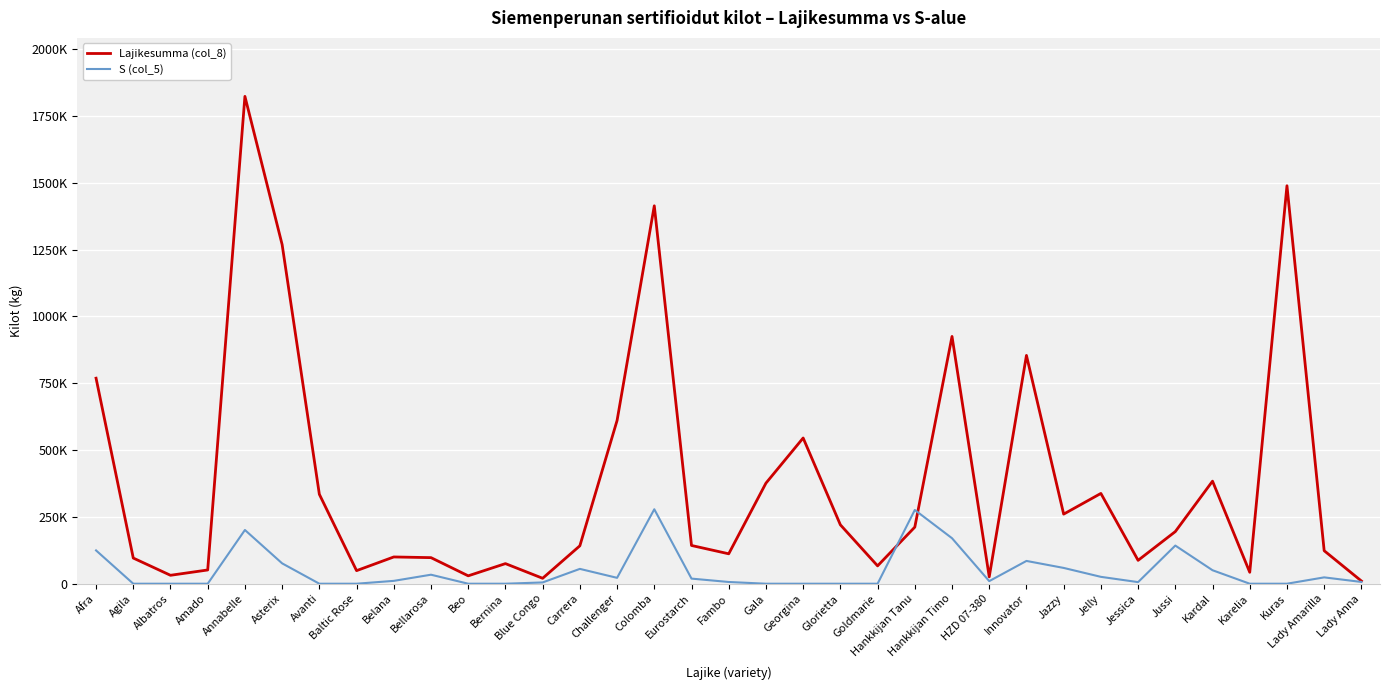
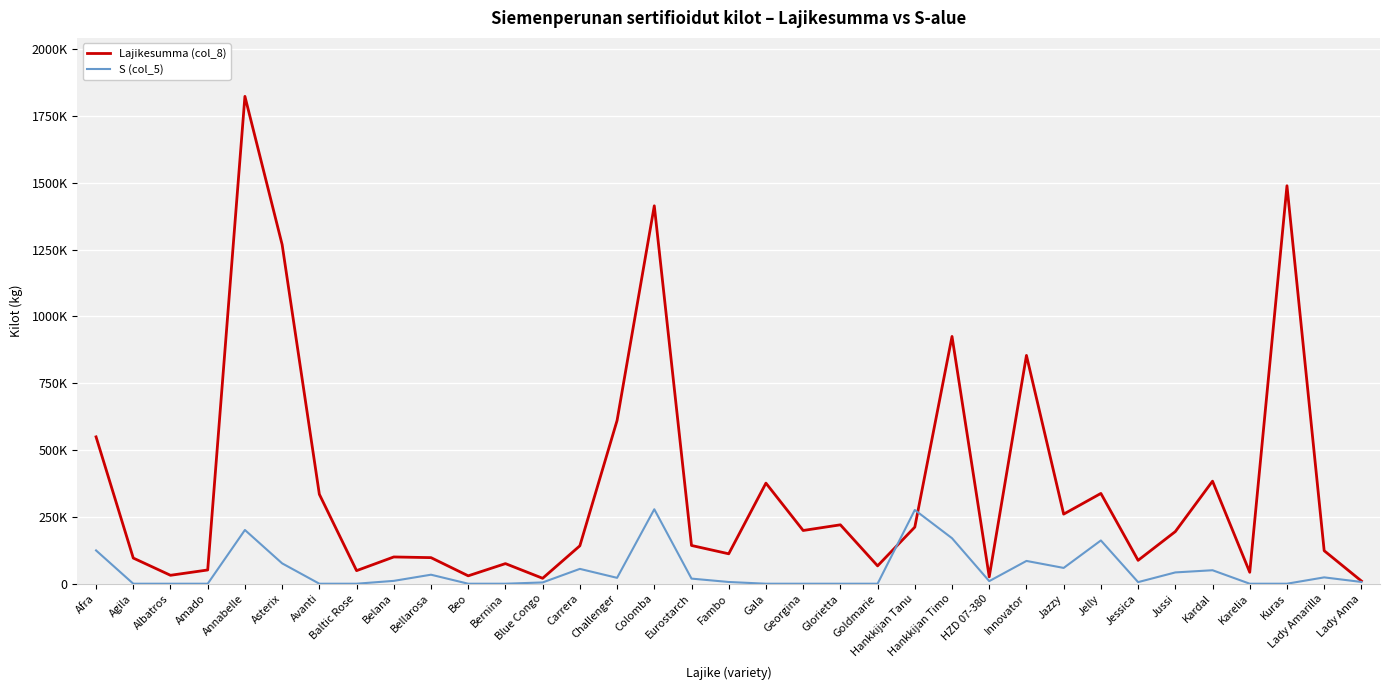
Lajikesumma (col_8), Afra: 770000 -> 550000
Lajikesumma (col_8), Georgina: 550000 -> 200000
S (col_5), Jelly: 30000 -> 160000
S (col_5), Jussi: 140000 -> 40000
